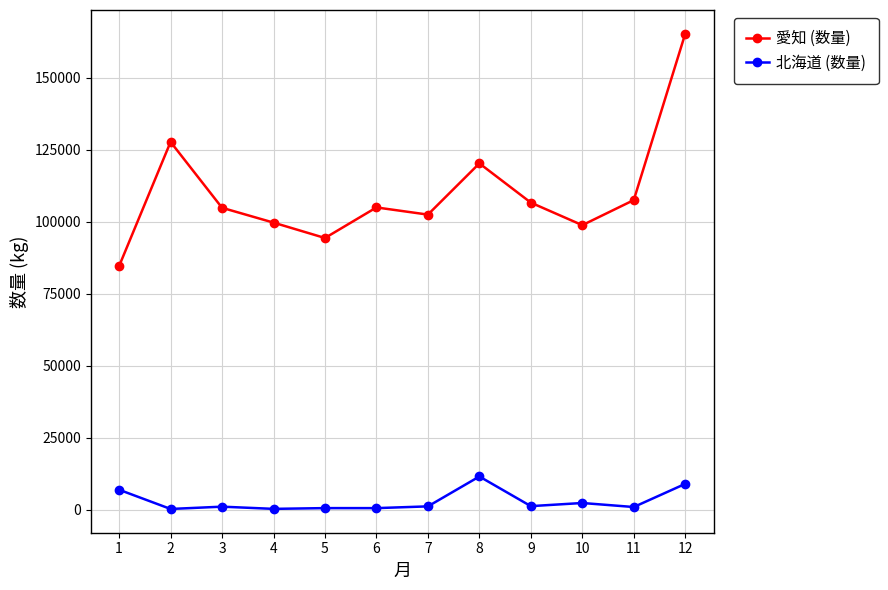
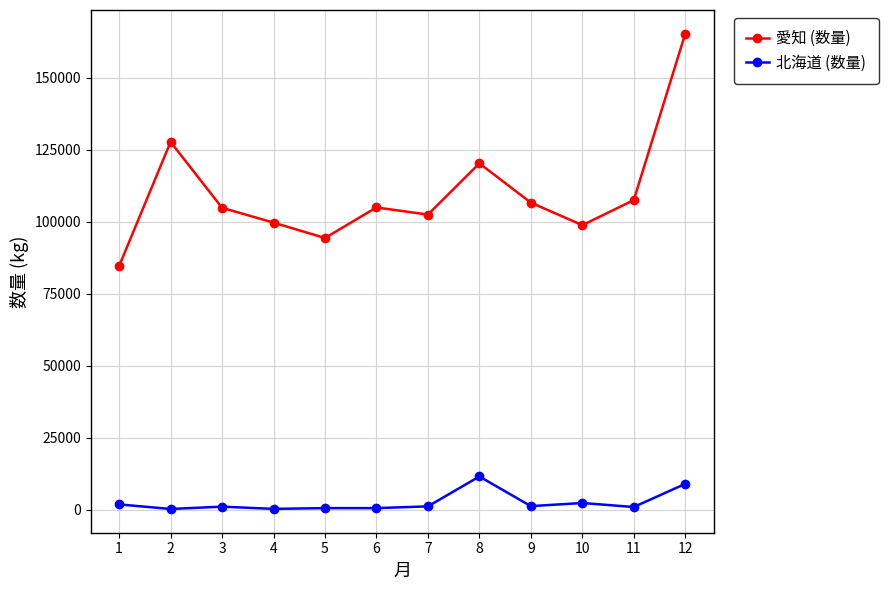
北海道 (数量), 1: 7000 -> 2000
